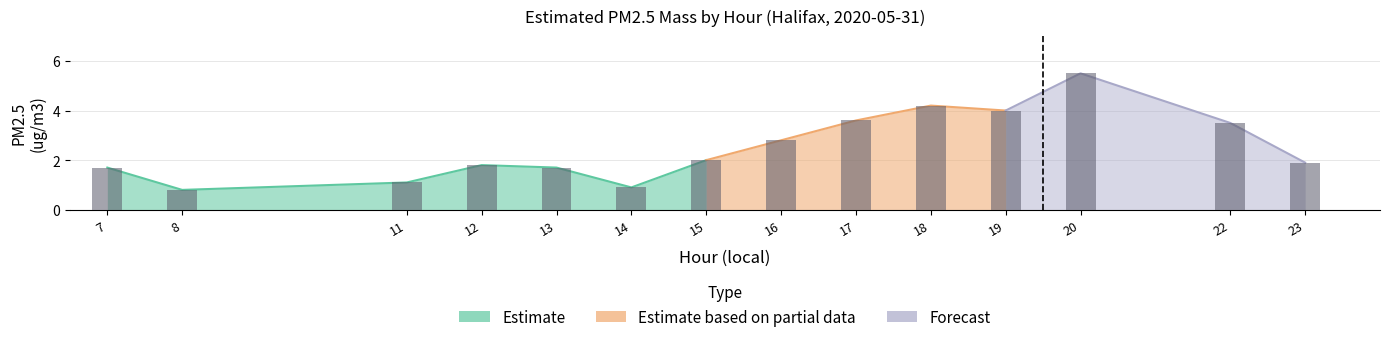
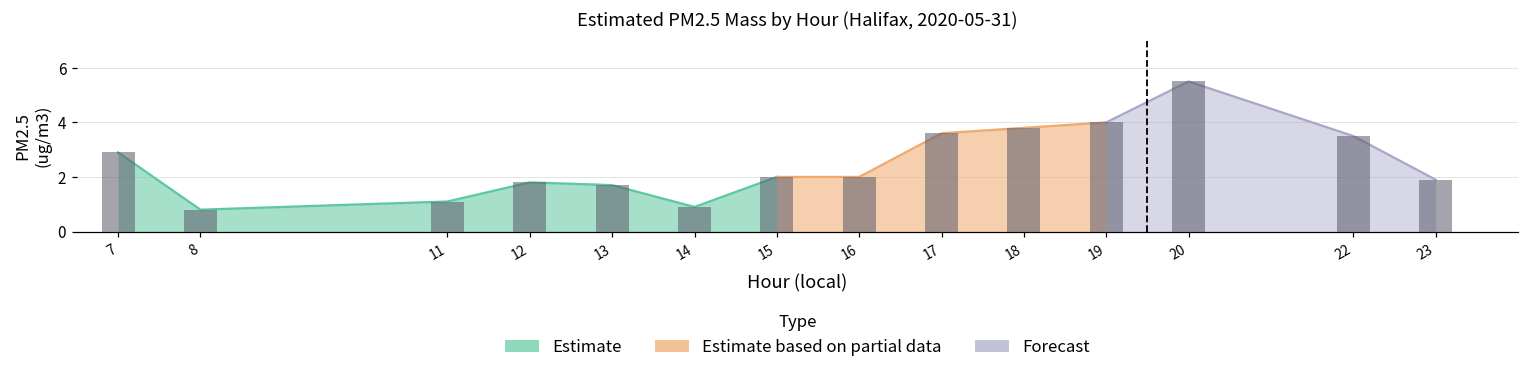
Estimate, 7: 1.7 -> 2.9
Estimate based on partial data, 16: 2.8 -> 2.0
Estimate based on partial data, 18: 4.2 -> 3.8
